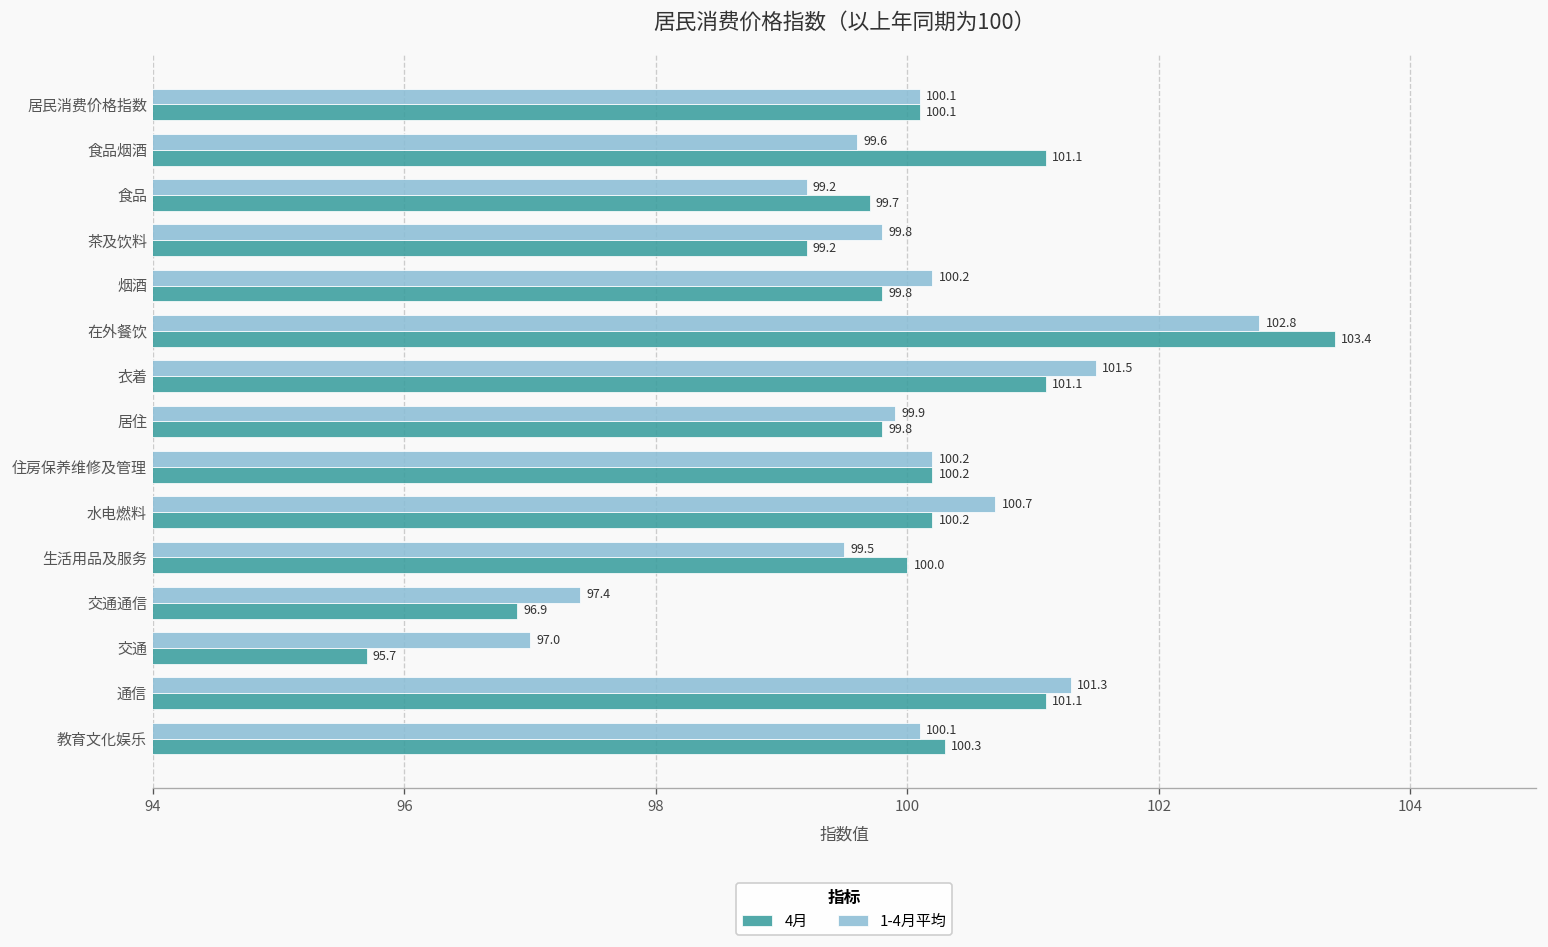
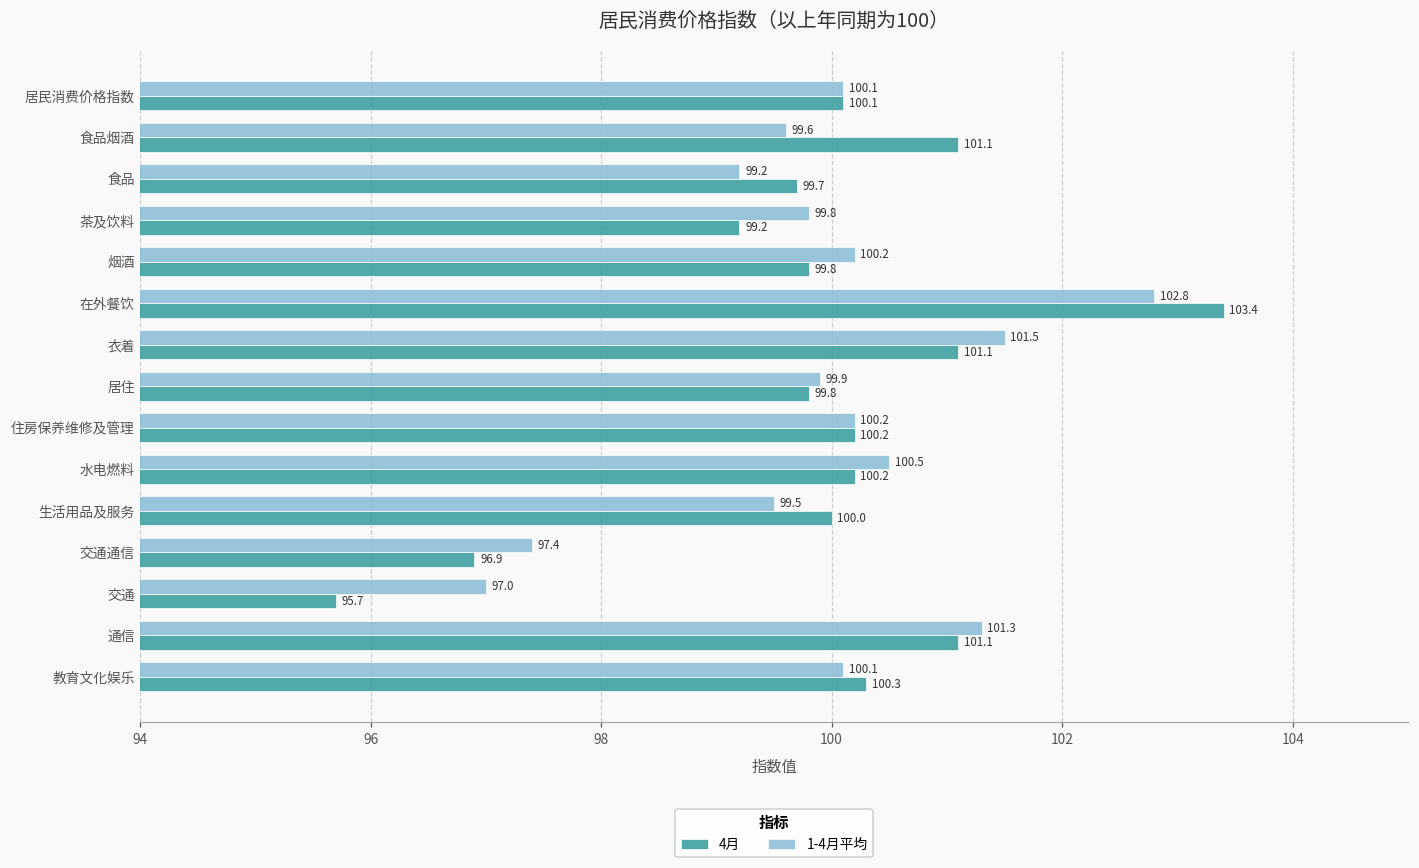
1-4月平均, 水电燃料: 100.7 -> 100.5
